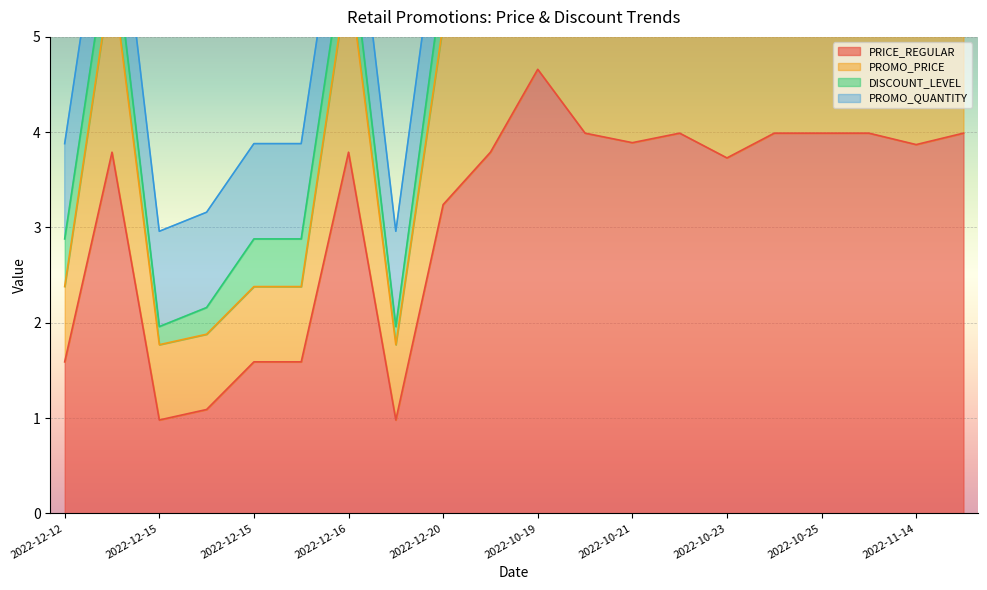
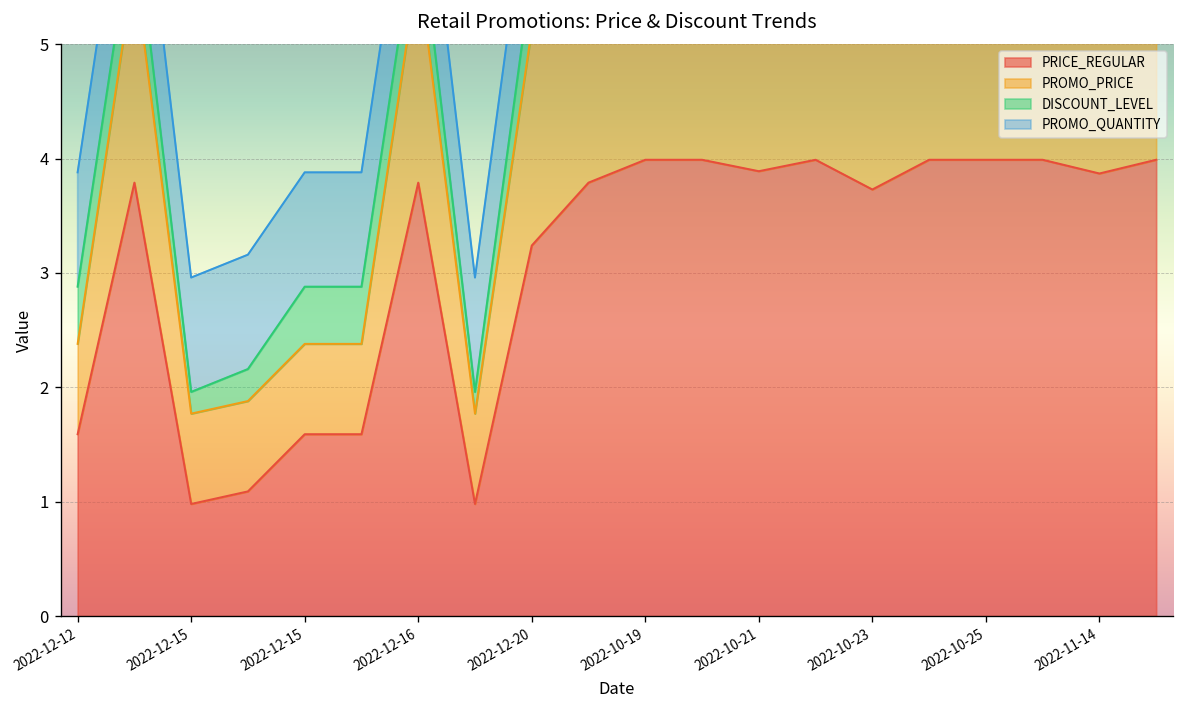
PRICE_REGULAR, 2022-10-19: 4.7 -> 4.0
